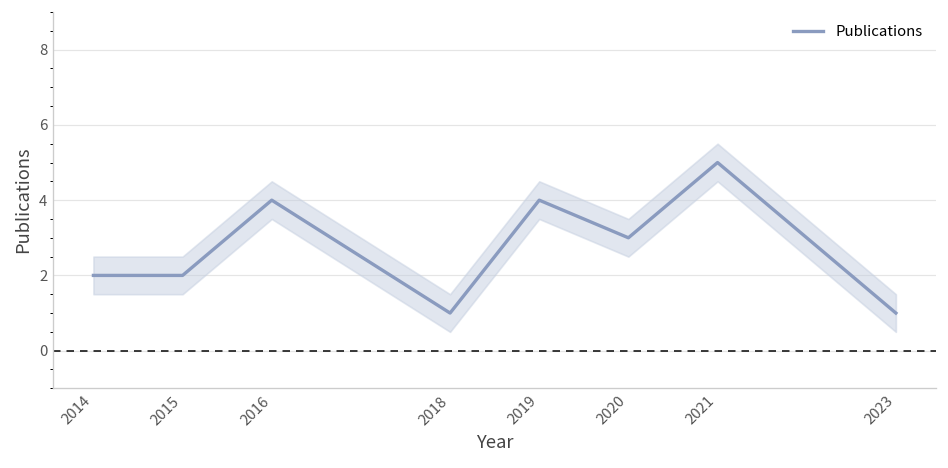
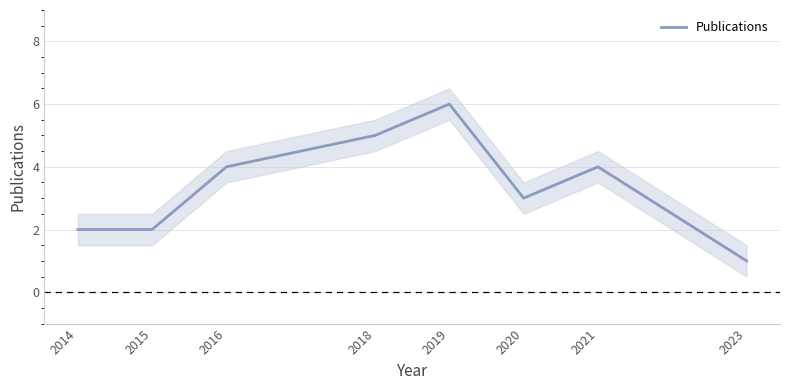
Publications, 2018: 1 -> 5
Publications, 2019: 4 -> 6
Publications, 2021: 5 -> 4
